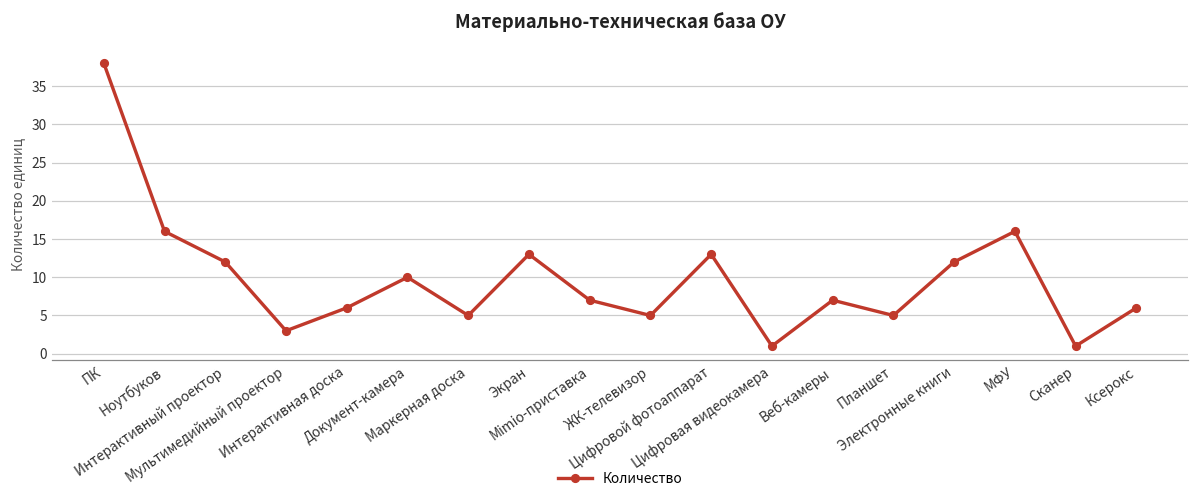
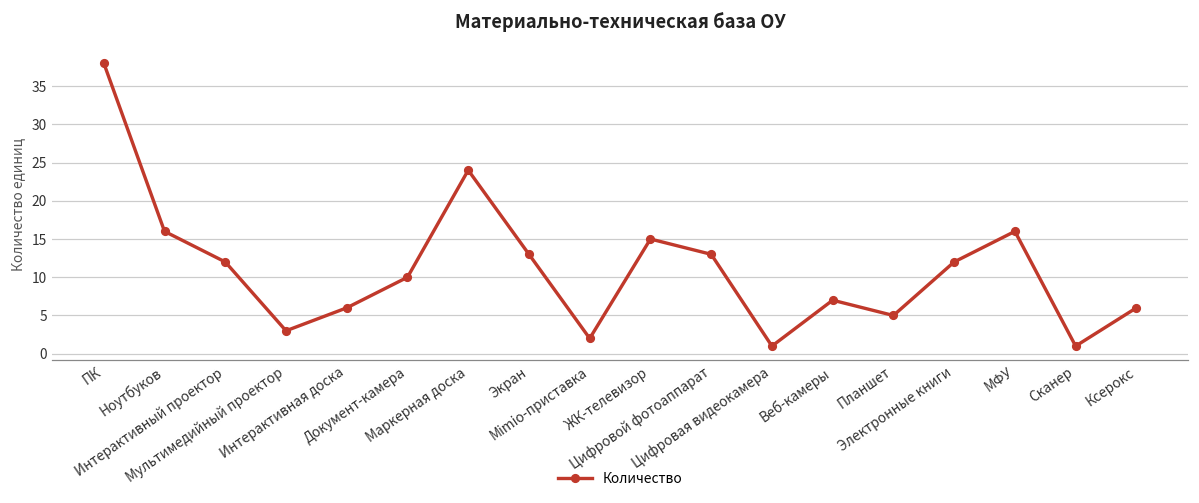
Маркерная доска: 5 -> 24
Mimio-приставка: 7 -> 2
ЖК-телевизор: 5 -> 15
